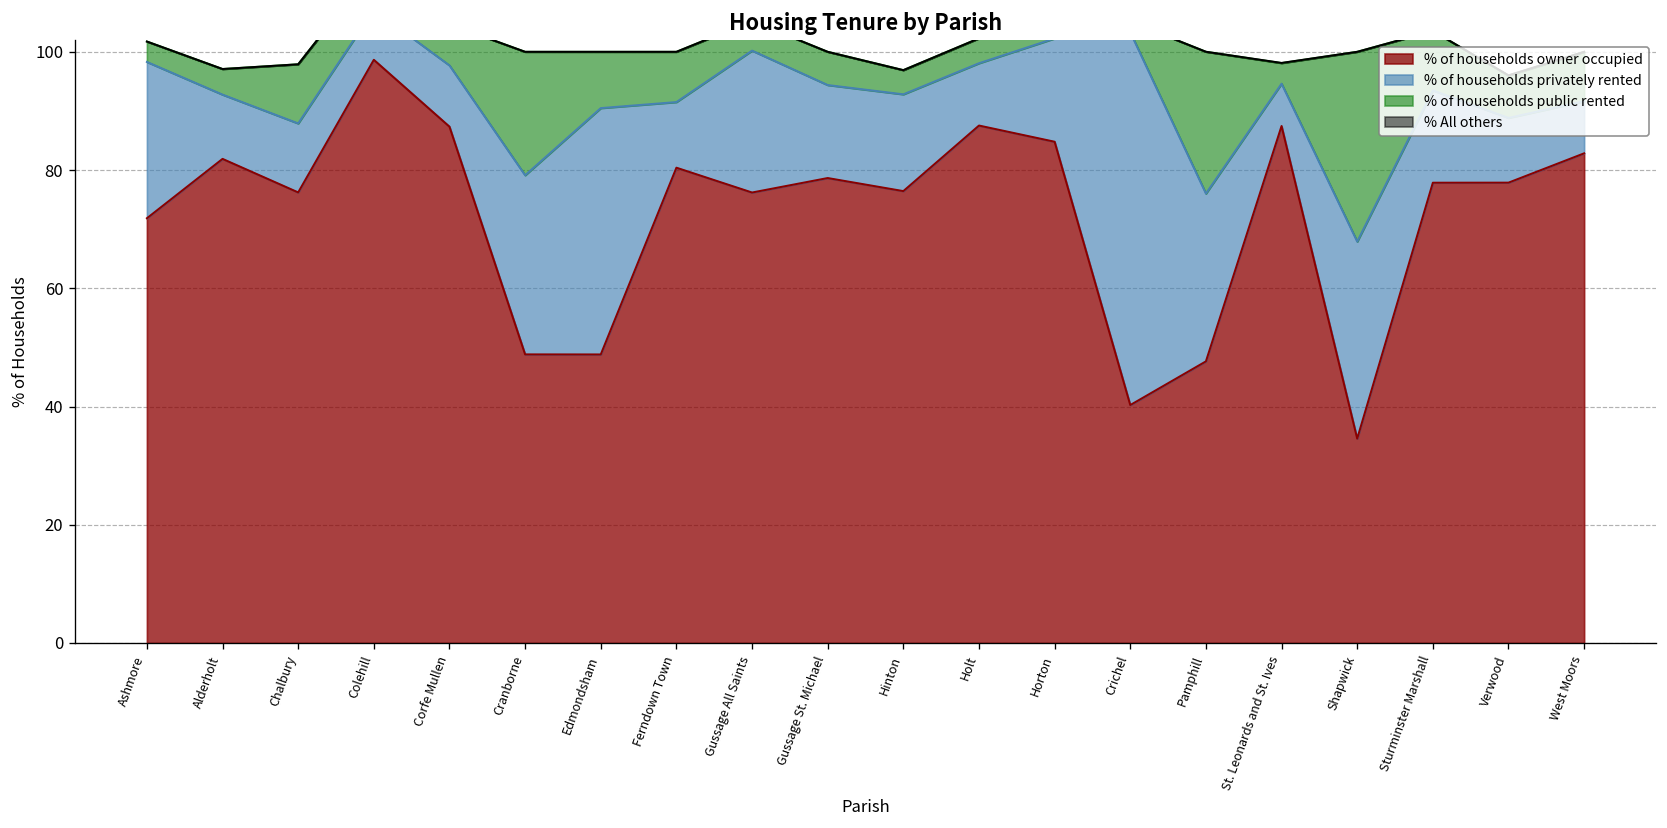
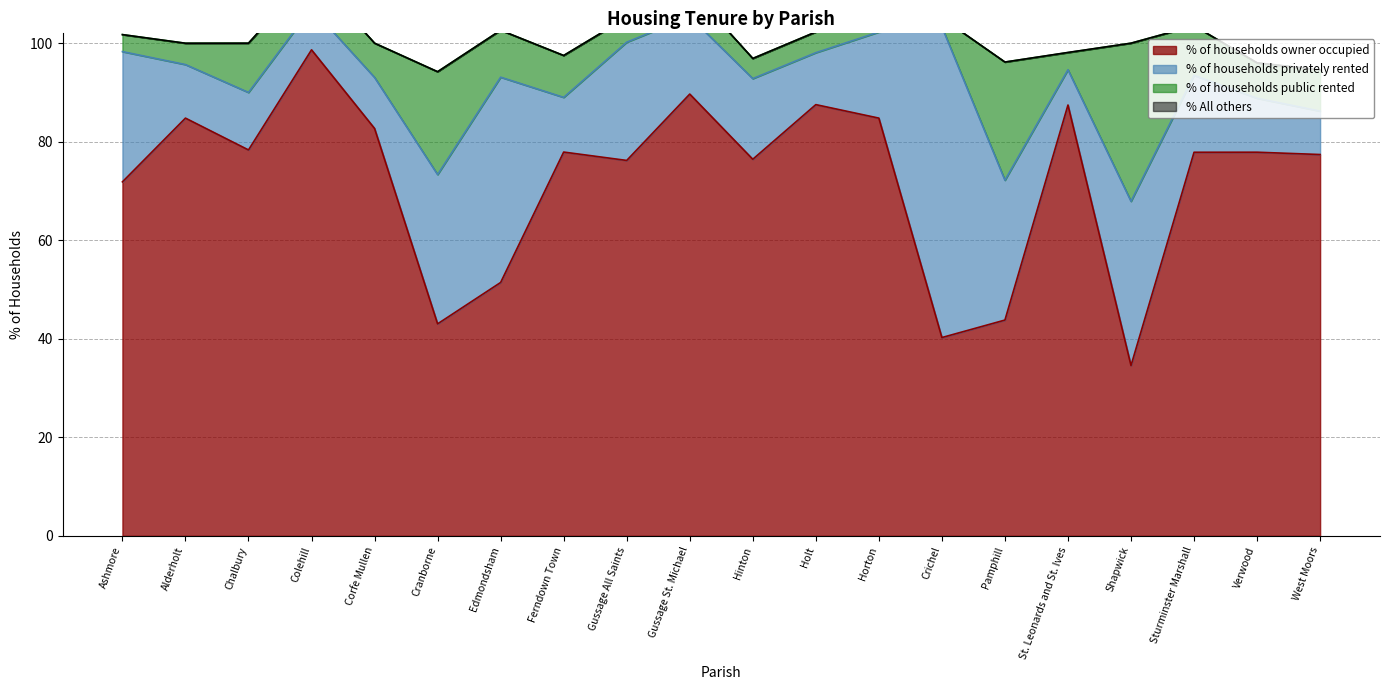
% of households owner occupied, Alderholt: 82 -> 85
% of households owner occupied, Chalbury: 76 -> 78
% of households owner occupied, Corfe Mullen: 87 -> 83
% of households owner occupied, Cranborne: 49 -> 43
% of households owner occupied, Edmondsham: 49 -> 51
% of households owner occupied, Ferndown Town: 80 -> 78
% of households owner occupied, Gussage St. Michael: 79 -> 90
% of households owner occupied, Pamphill: 48 -> 44
% of households owner occupied, West Moors: 83 -> 77
